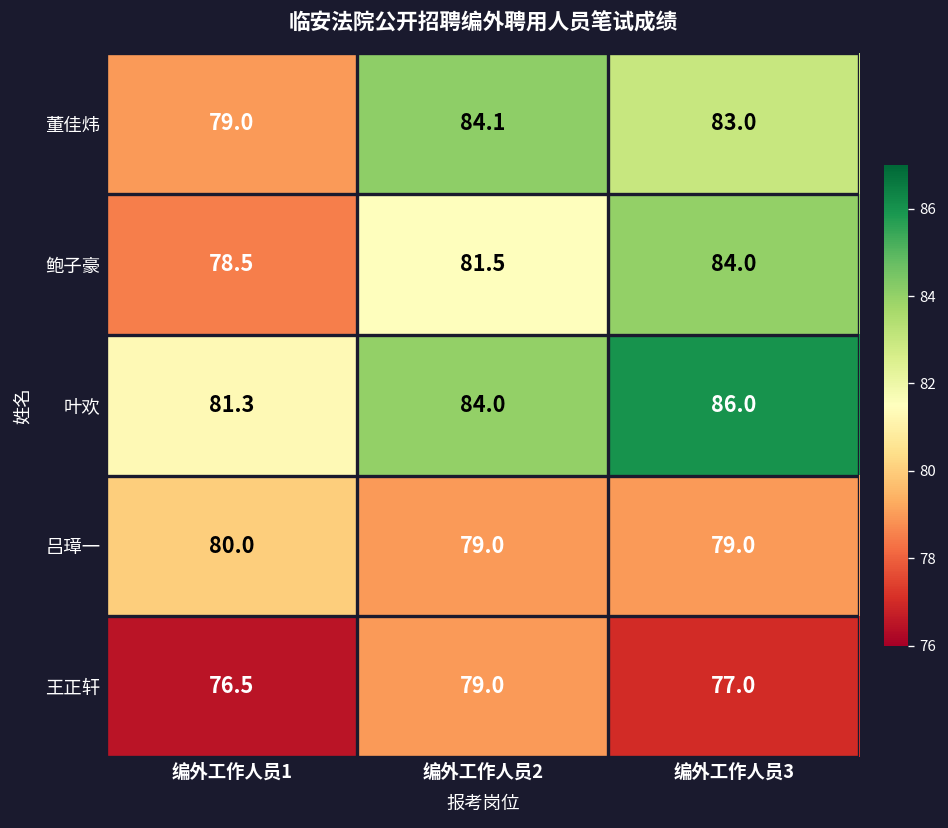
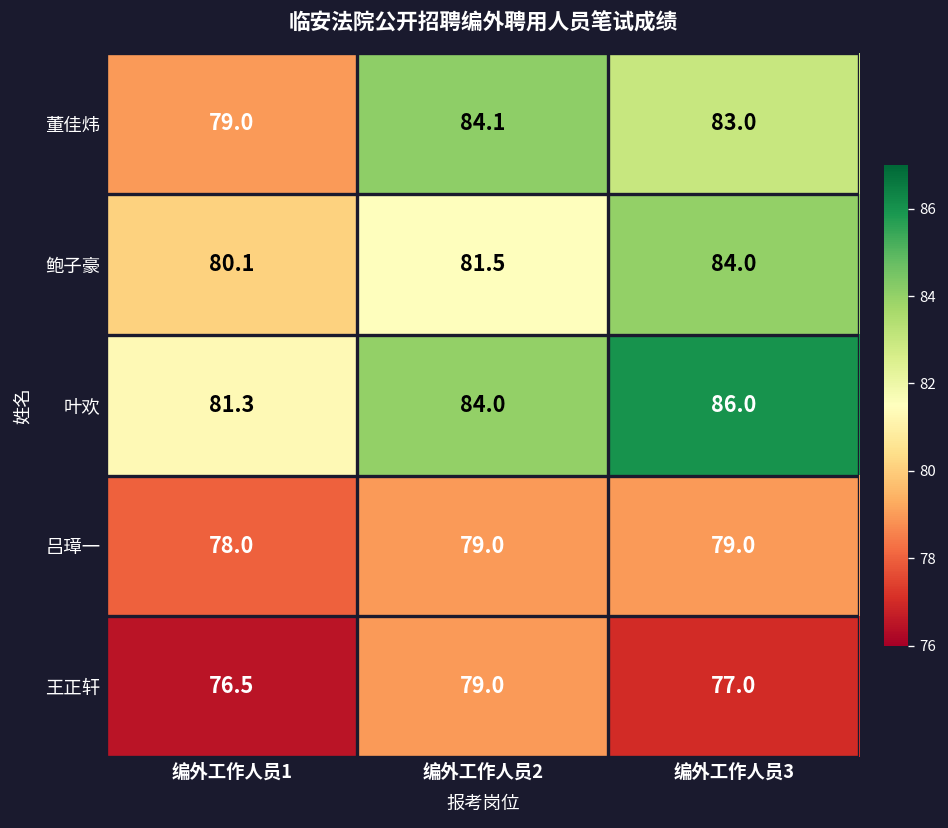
鲍子豪, 编外工作人员1: 78.5 -> 80.1
吕璋一, 编外工作人员1: 80.0 -> 78.0
